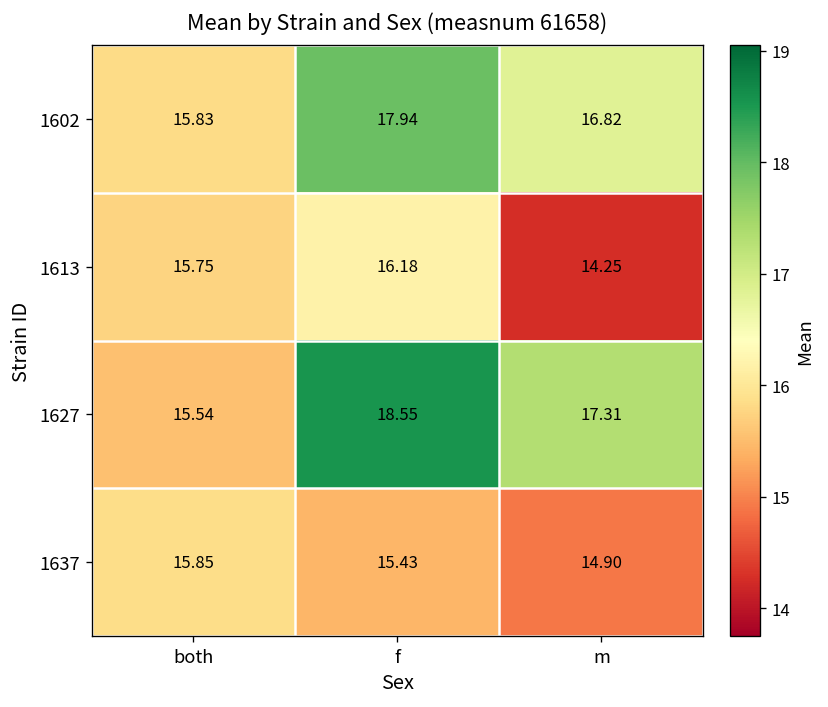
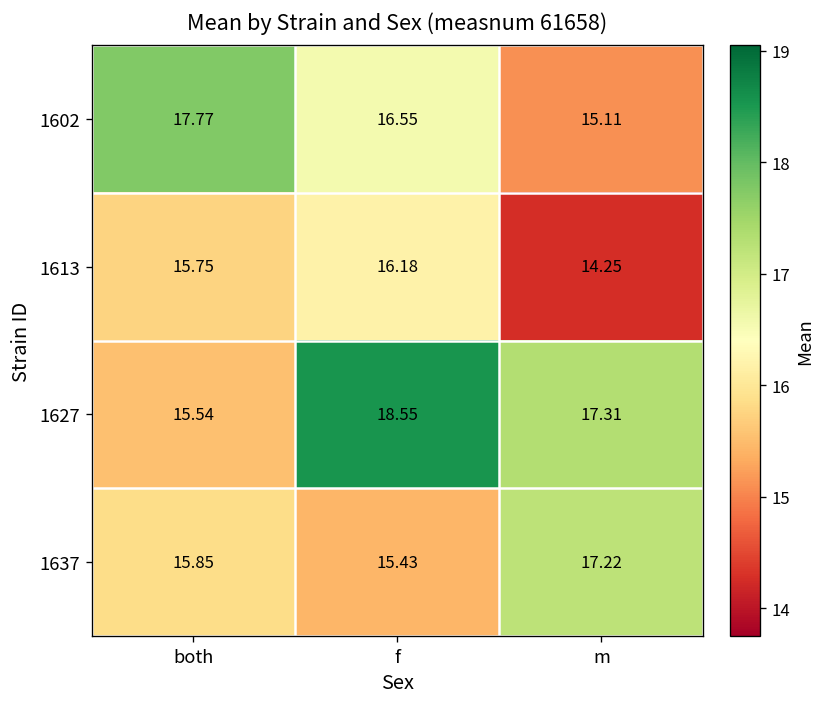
1602, both: 15.83 -> 17.77
1602, f: 17.94 -> 16.55
1602, m: 16.82 -> 15.11
1637, m: 14.90 -> 17.22
